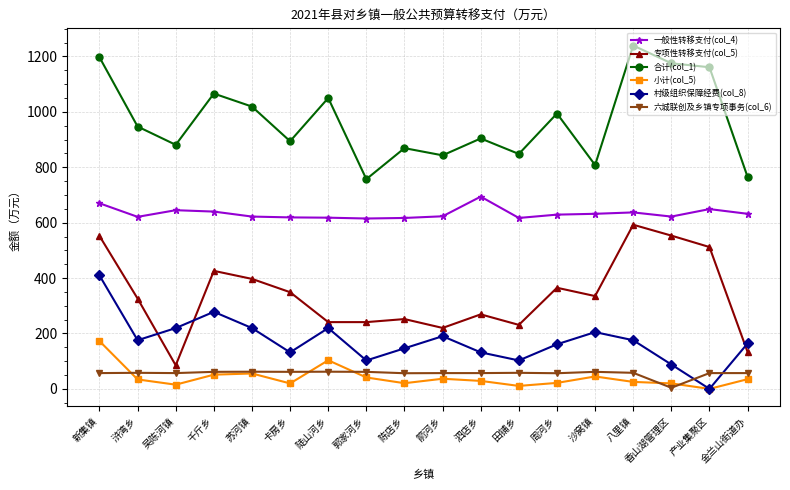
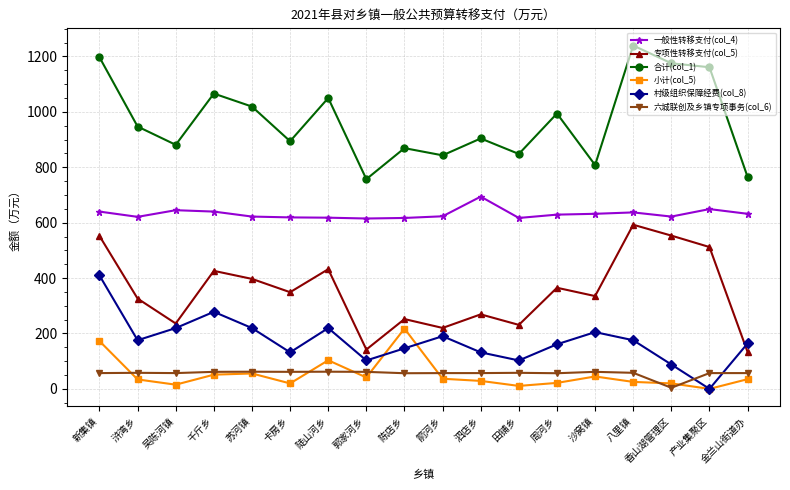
一般性转移支付(col_4), 新集镇: 670 -> 640
专项性转移支付(col_5), 吴陈河镇: 90 -> 240
专项性转移支付(col_5), 陡山河乡: 240 -> 430
专项性转移支付(col_5), 郭家河乡: 240 -> 140
小计(col_5), 陈店乡: 20 -> 220
